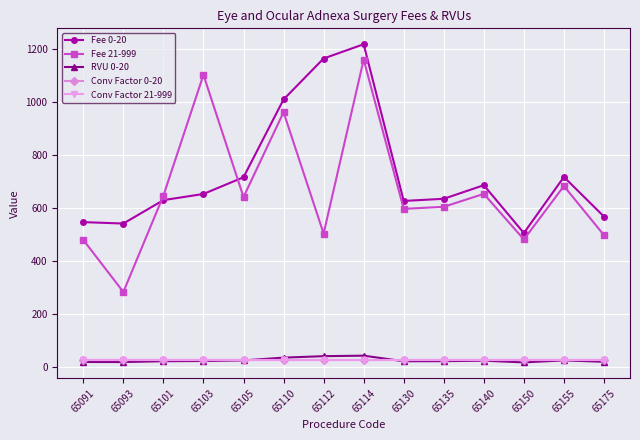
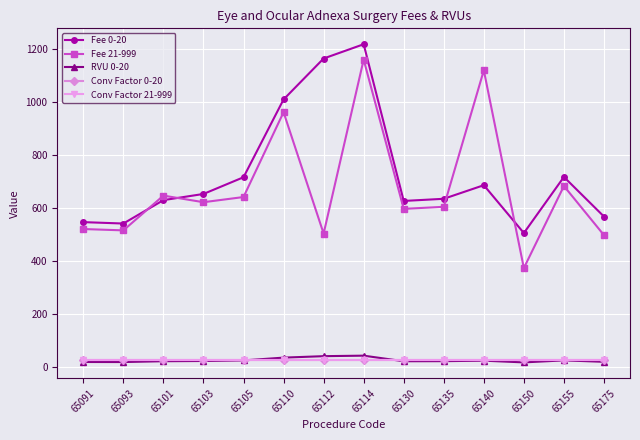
Fee 21-999, 65091: 480 -> 520
Fee 21-999, 65093: 280 -> 520
Fee 21-999, 65103: 1100 -> 620
Fee 21-999, 65140: 650 -> 1120
Fee 21-999, 65150: 480 -> 370
